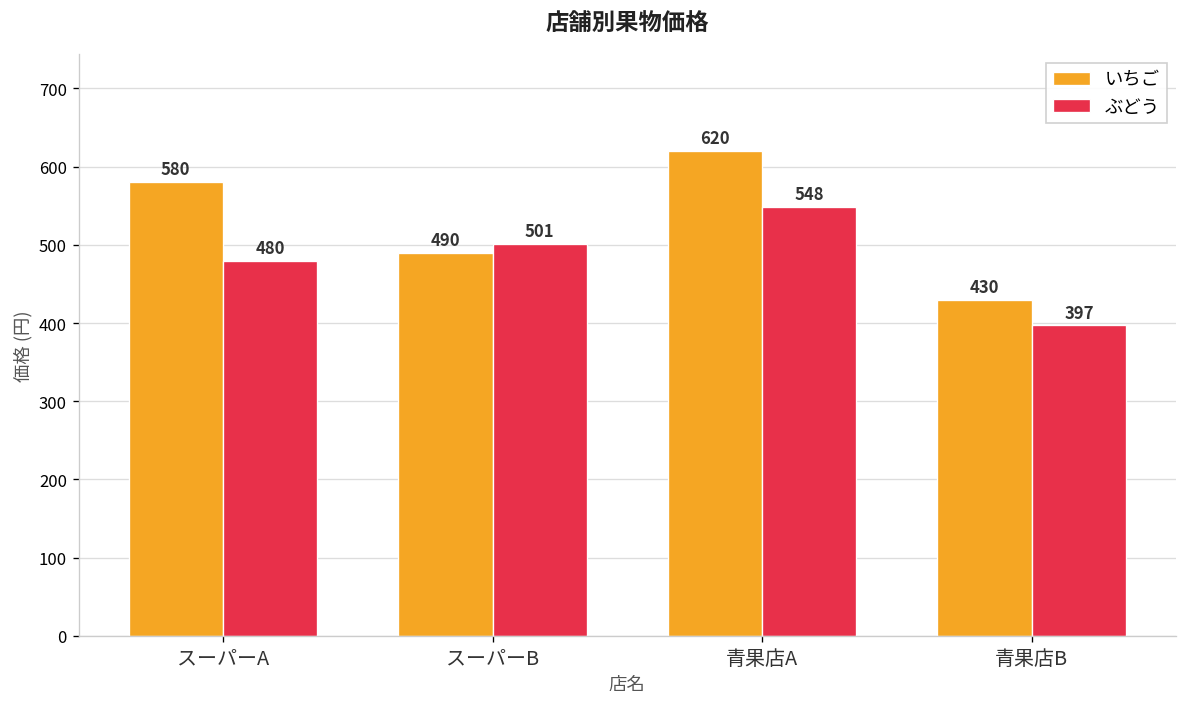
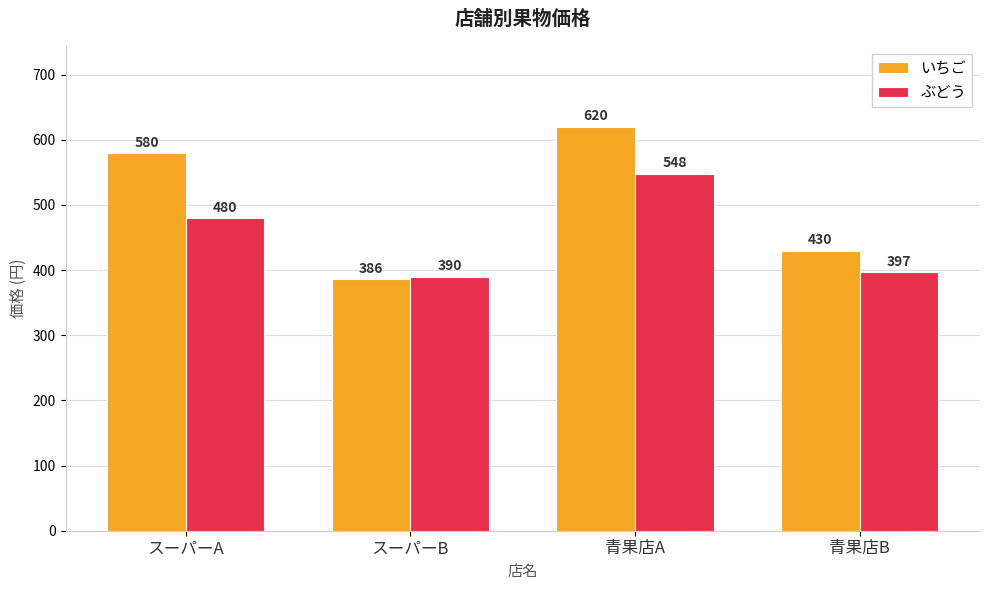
いちご, スーパーB: 490 -> 386
ぶどう, スーパーB: 501 -> 390
